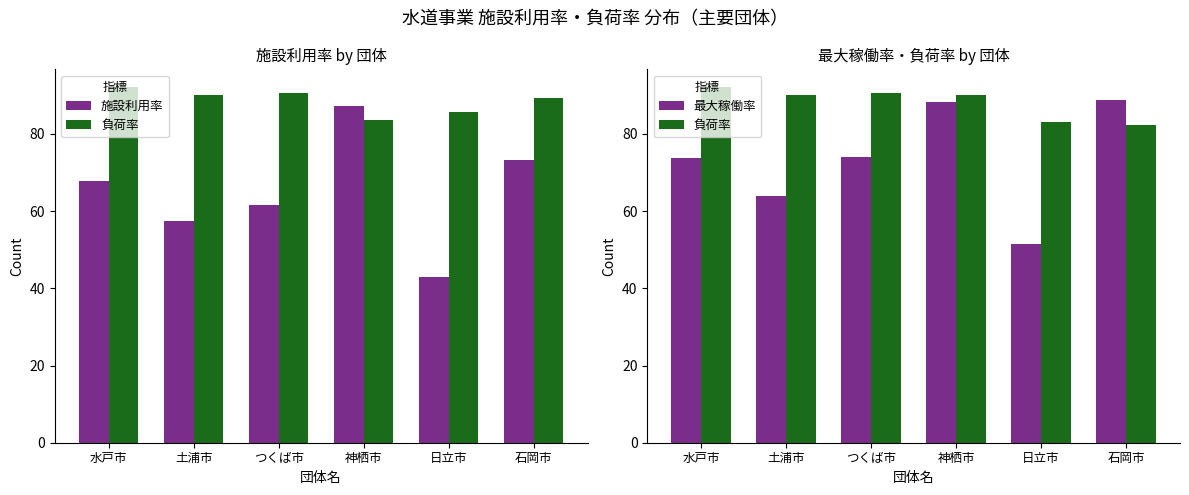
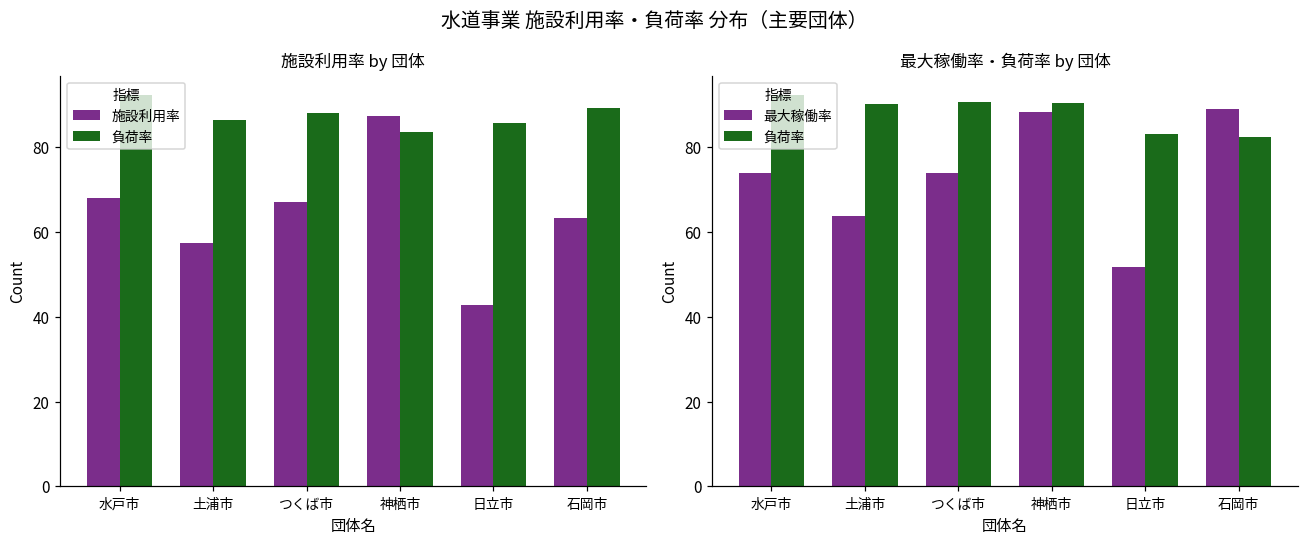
施設利用率 by 団体, 負荷率, 土浦市: 90 -> 86
施設利用率 by 団体, 施設利用率, つくば市: 62 -> 67
施設利用率 by 団体, 負荷率, つくば市: 91 -> 88
施設利用率 by 団体, 施設利用率, 石岡市: 73 -> 63
